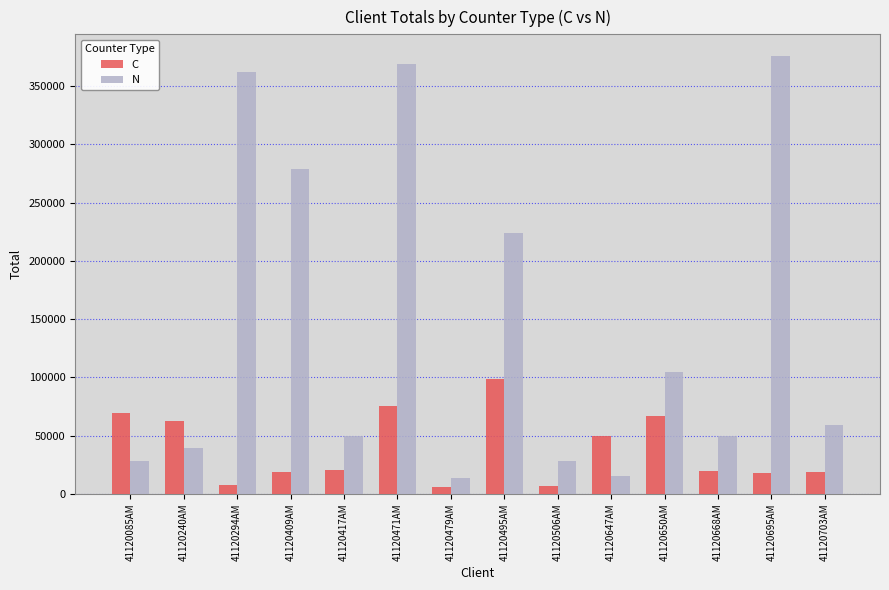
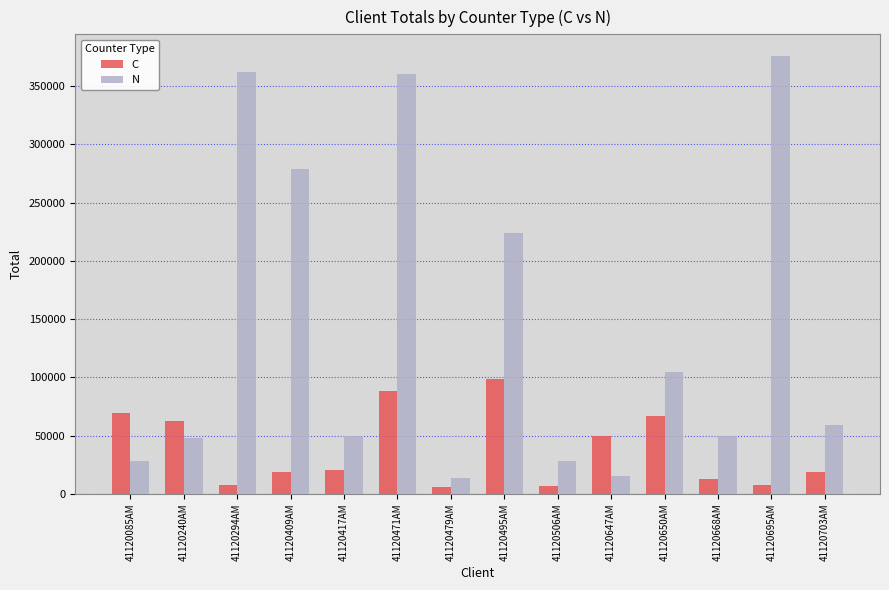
N, 41120240AM: 40000 -> 48000
C, 41120471AM: 75000 -> 89000
N, 41120471AM: 369000 -> 360000
C, 41120668AM: 19000 -> 12000
C, 41120695AM: 18000 -> 8000
